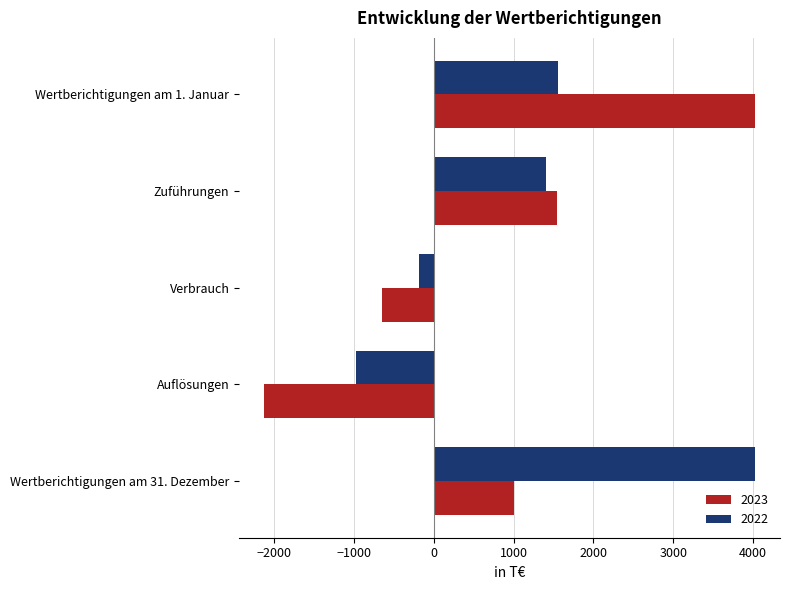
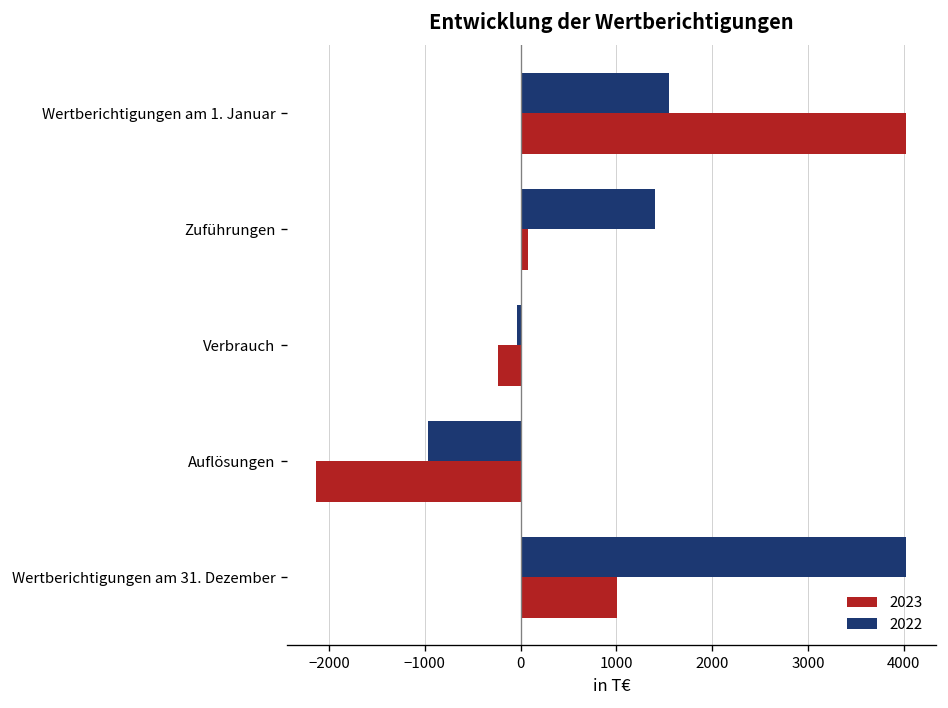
2023, Zuführungen: 1500 -> 100
2022, Verbrauch: -200 -> 0
2023, Verbrauch: -700 -> -200
